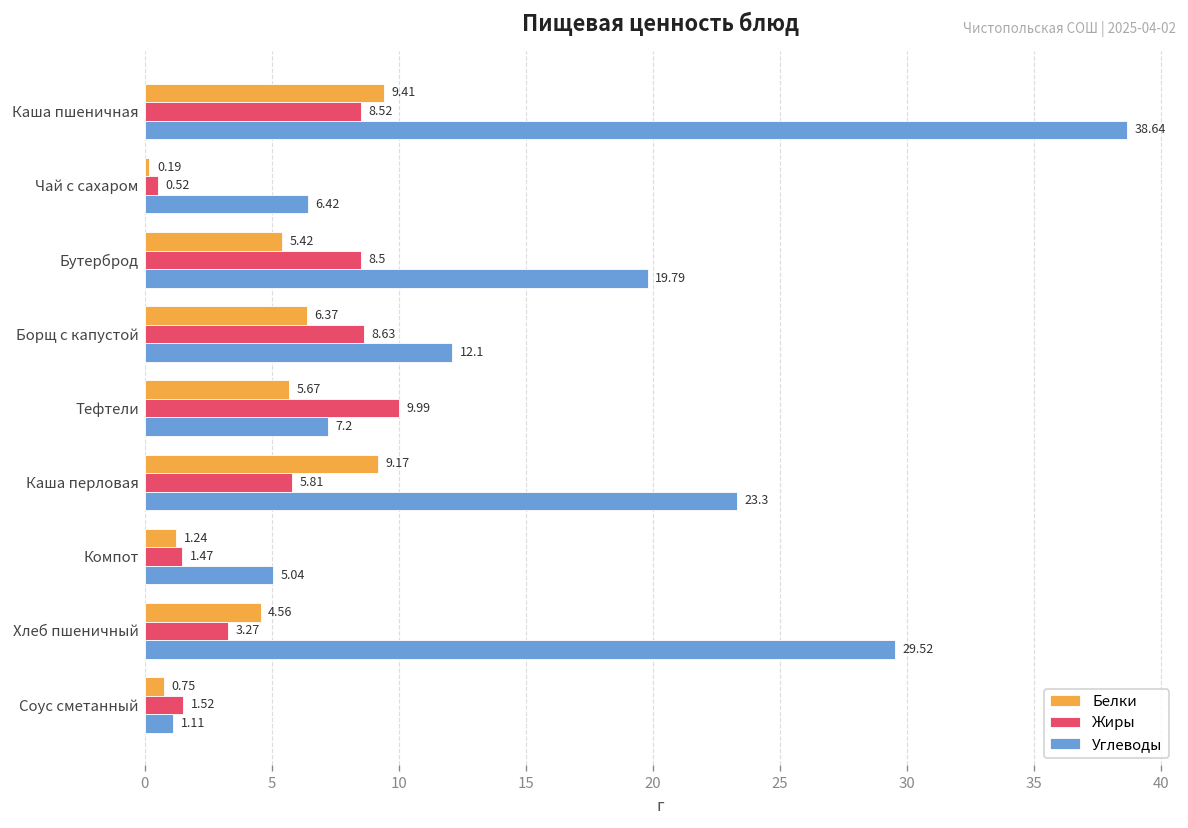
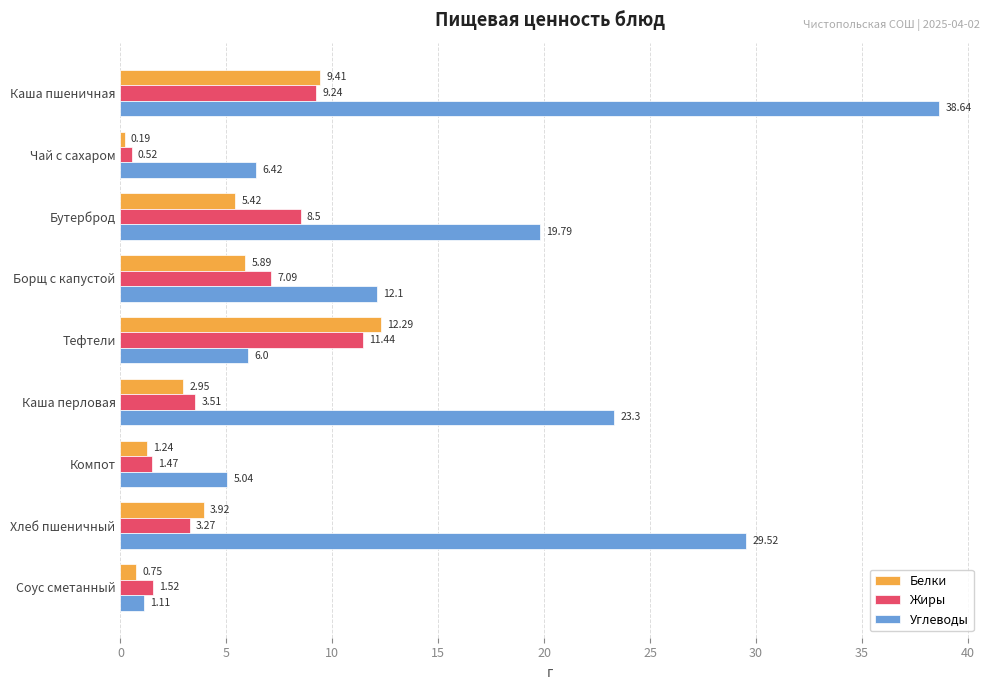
Жиры, Каша пшеничная: 8.52 -> 9.24
Белки, Борщ с капустой: 6.37 -> 5.89
Жиры, Борщ с капустой: 8.63 -> 7.09
Белки, Тефтели: 5.67 -> 12.29
Жиры, Тефтели: 9.99 -> 11.44
Углеводы, Тефтели: 7.2 -> 6.0
Белки, Каша перловая: 9.17 -> 2.95
Жиры, Каша перловая: 5.81 -> 3.51
Белки, Хлеб пшеничный: 4.56 -> 3.92
